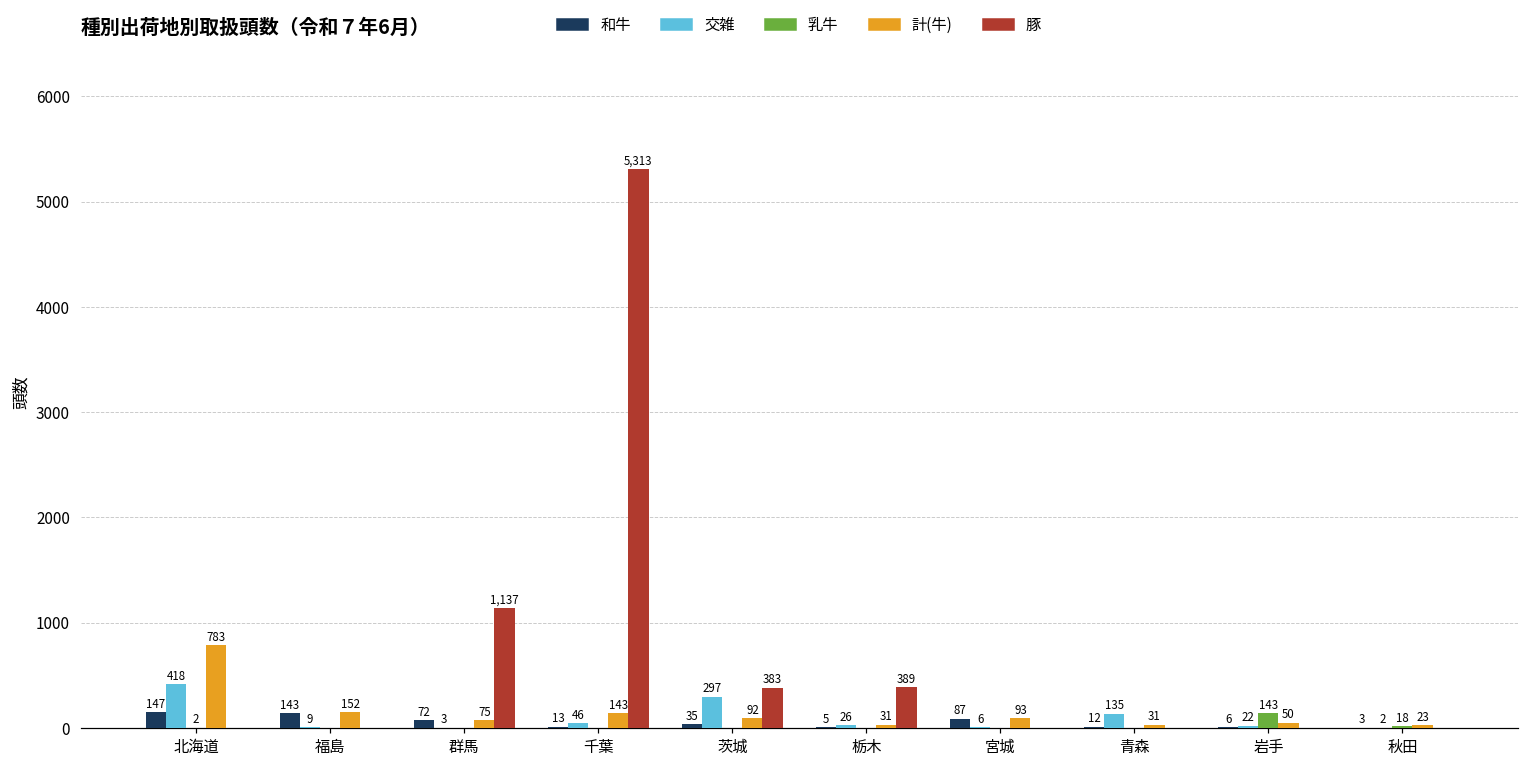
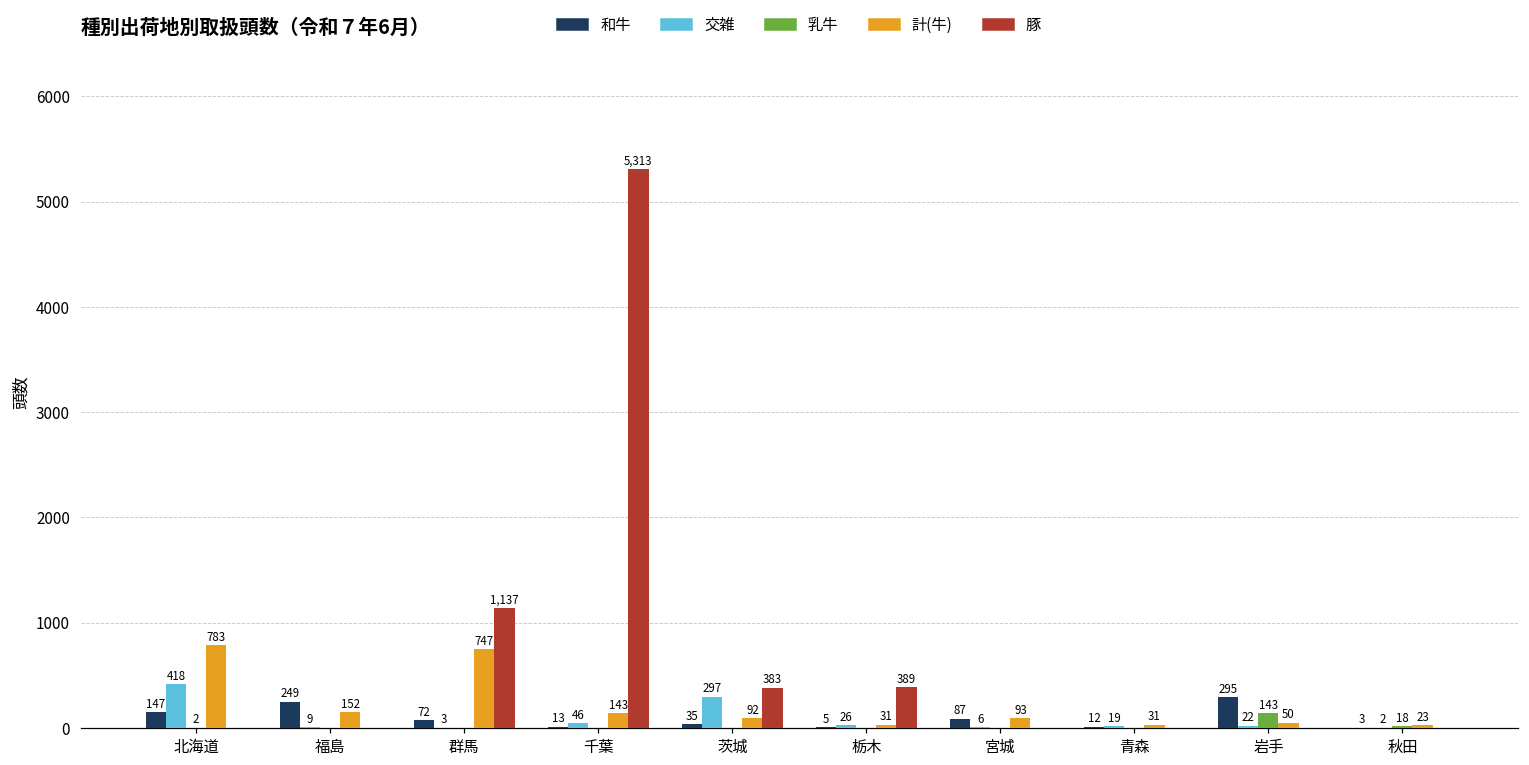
和牛, 福島: 143 -> 249
計(牛), 群馬: 75 -> 747
交雑, 青森: 135 -> 19
和牛, 岩手: 6 -> 295
